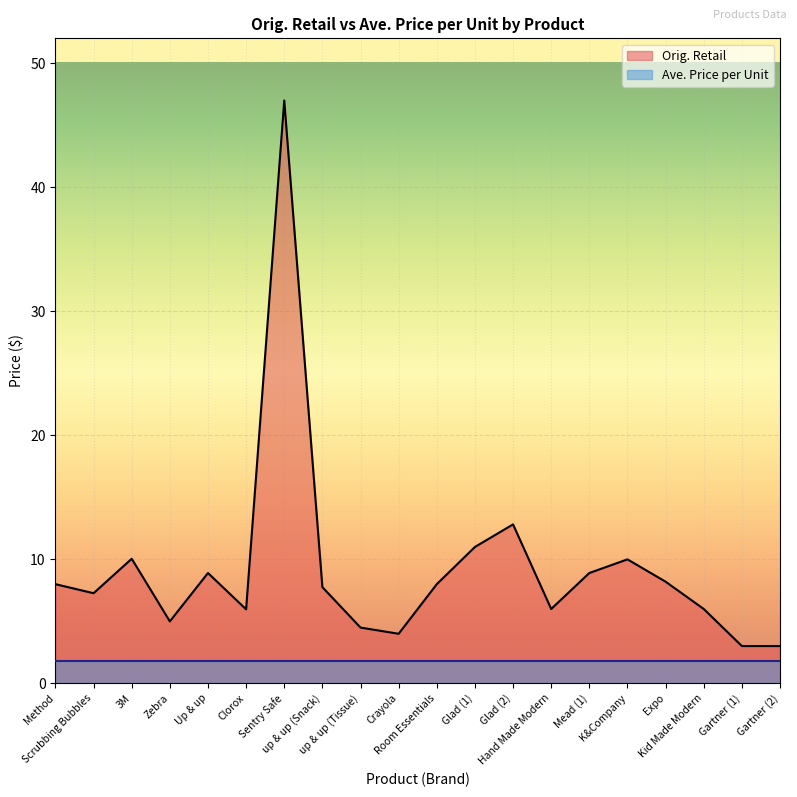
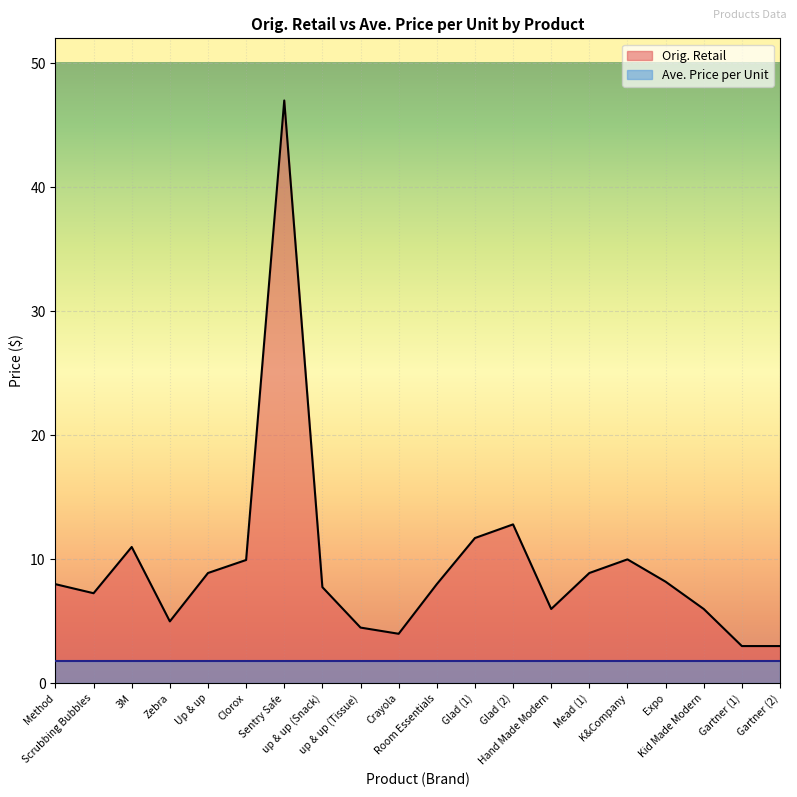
Orig. Retail, 3M: 10.0 -> 11.0
Orig. Retail, Clorox: 6.0 -> 9.9
Orig. Retail, Glad (1): 11.0 -> 11.7
